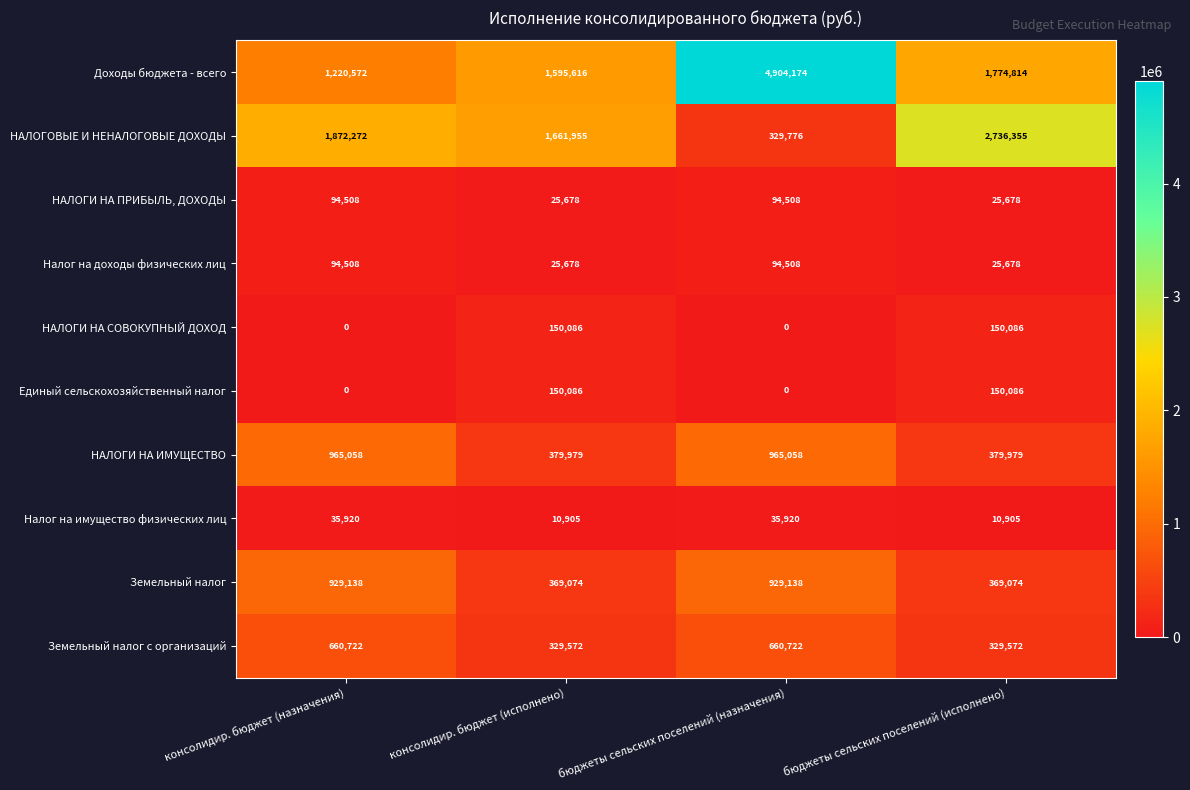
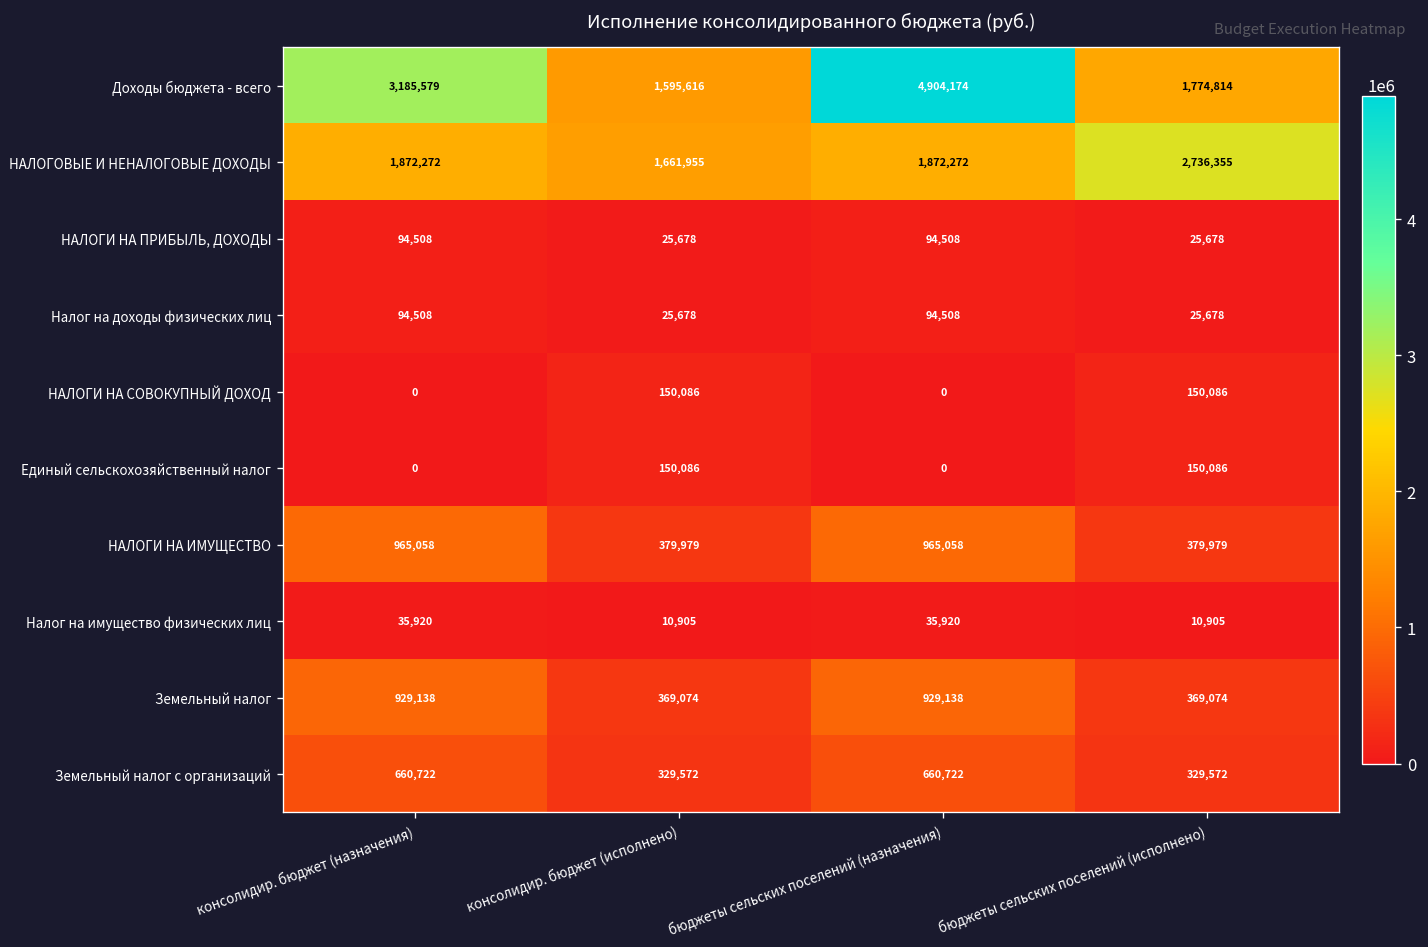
Доходы бюджета - всего, консолидир. бюджет (назначения): 1,220,572 -> 3,185,579
НАЛОГОВЫЕ И НЕНАЛОГОВЫЕ ДОХОДЫ, бюджеты сельских поселений (назначения): 329,776 -> 1,872,272
